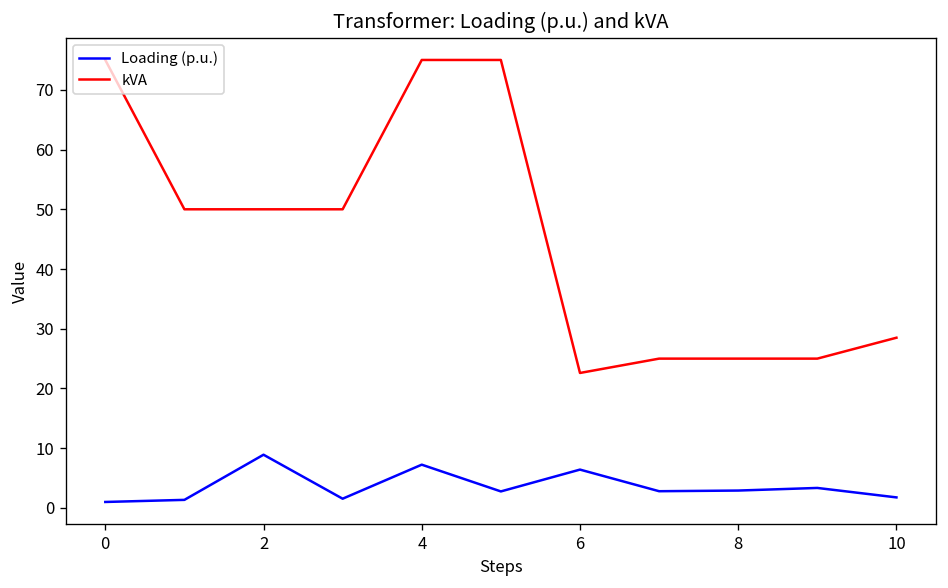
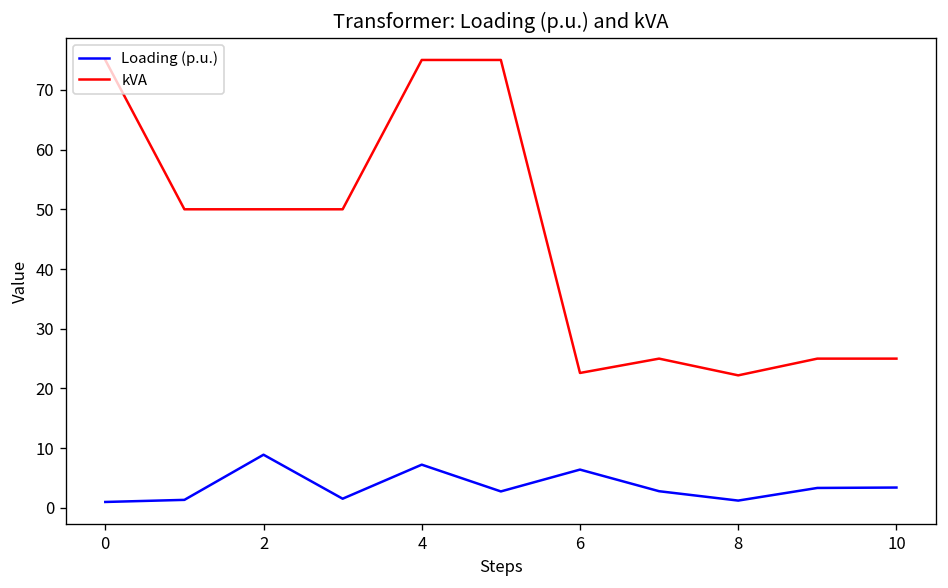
Loading (p.u.), 8: 3 -> 1
kVA, 8: 25 -> 22
Loading (p.u.), 10: 2 -> 3
kVA, 10: 29 -> 25
